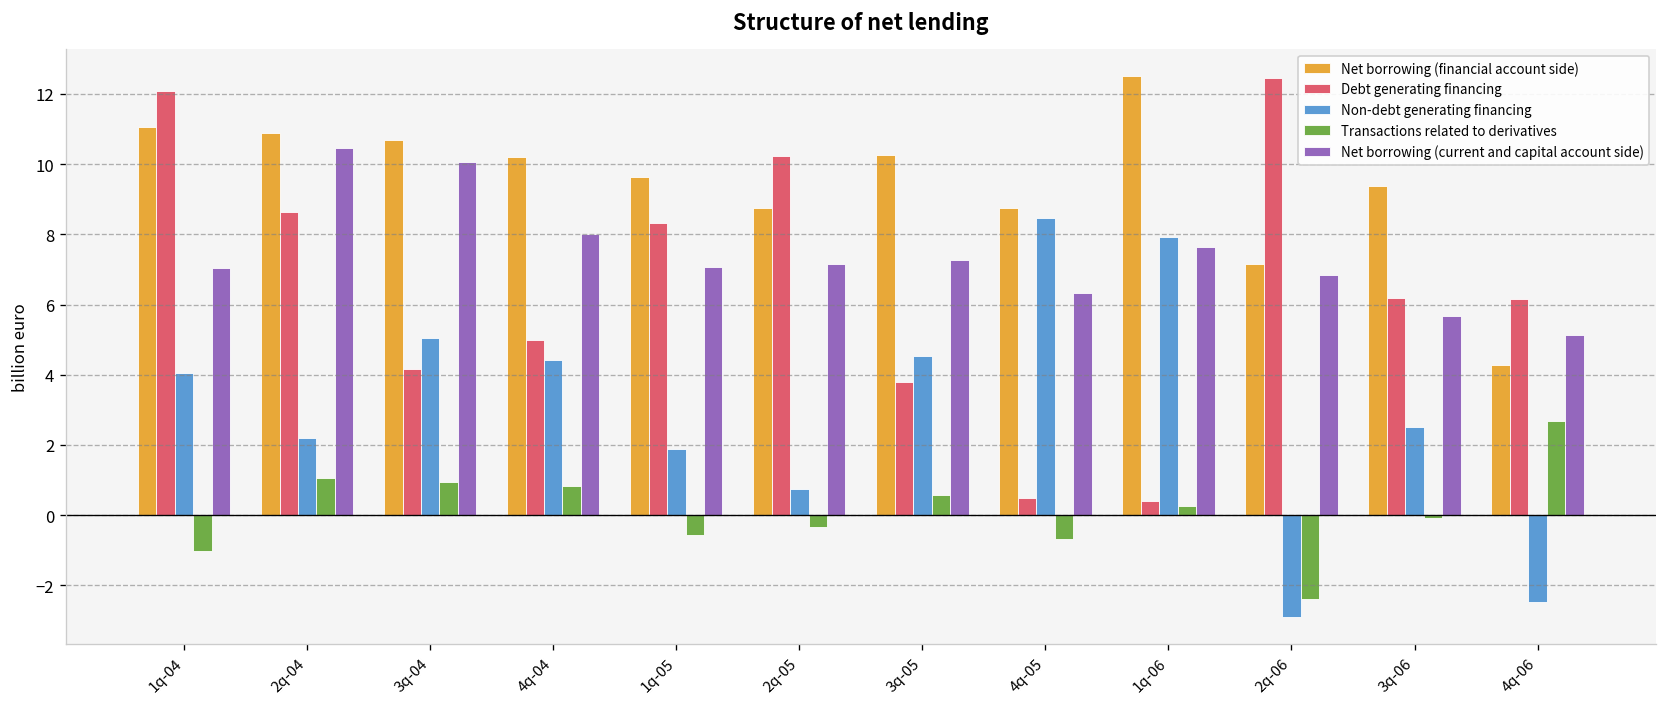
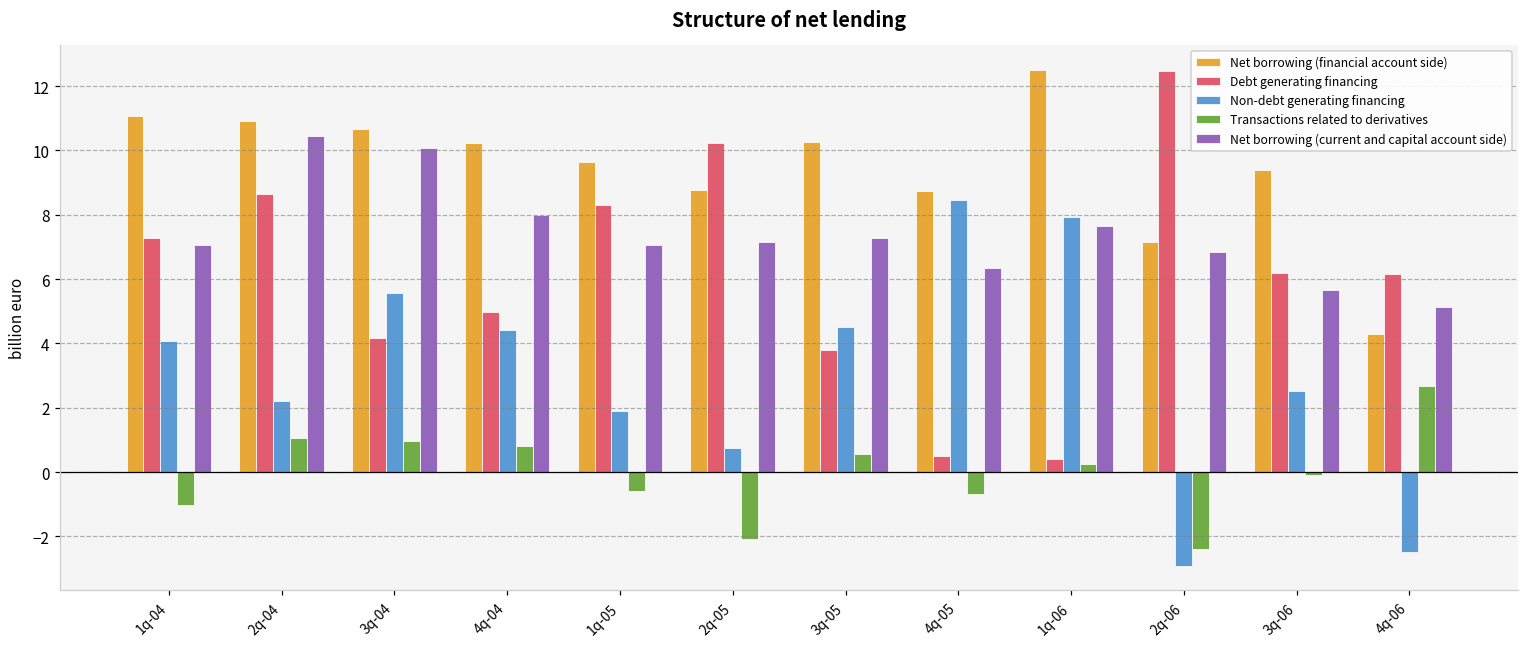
Debt generating financing, 1q-04: 12.1 -> 7.3
Non-debt generating financing, 3q-04: 5.0 -> 5.6
Transactions related to derivatives, 2q-05: -0.3 -> -2.1
